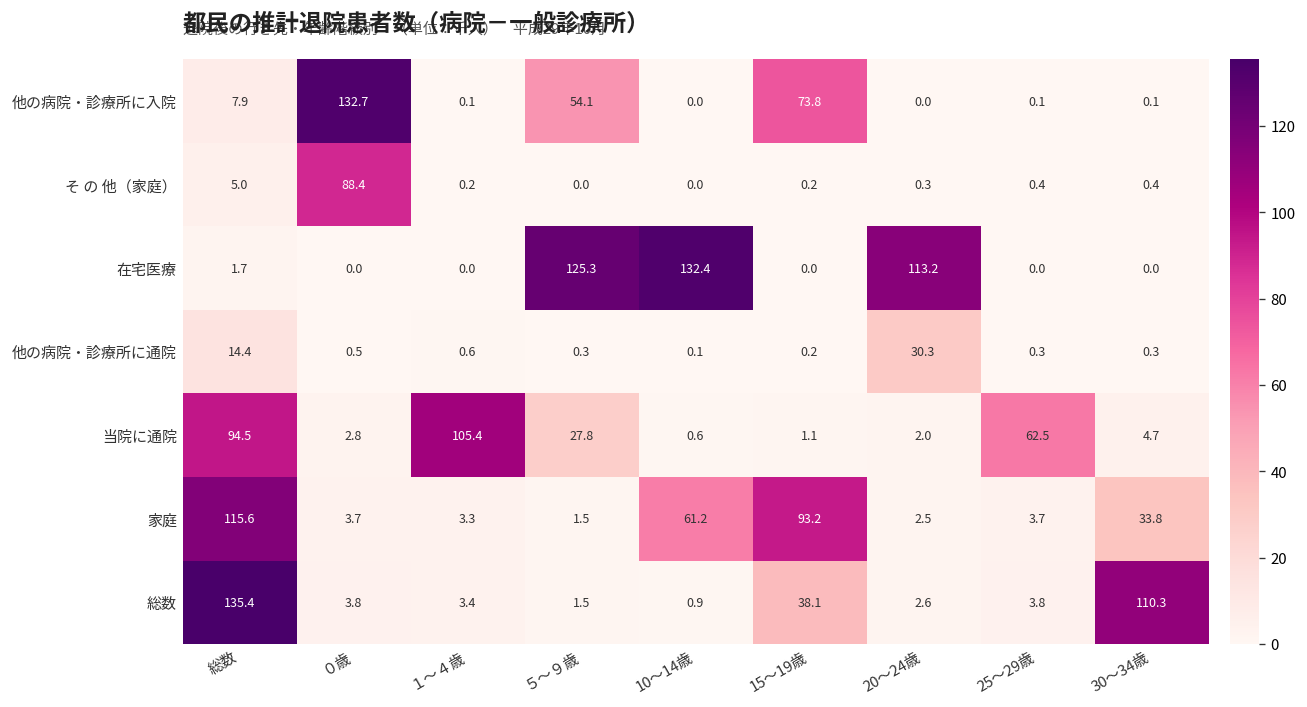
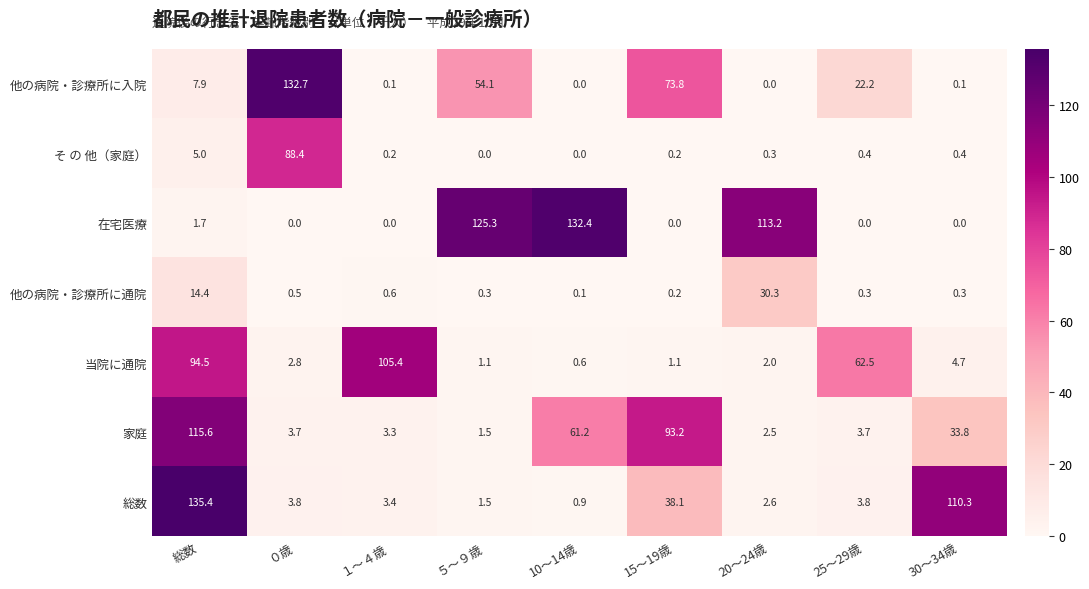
他の病院・診療所に入院, 25～29歳: 0.1 -> 22.2
当院に通院, ５～９歳: 27.8 -> 1.1
